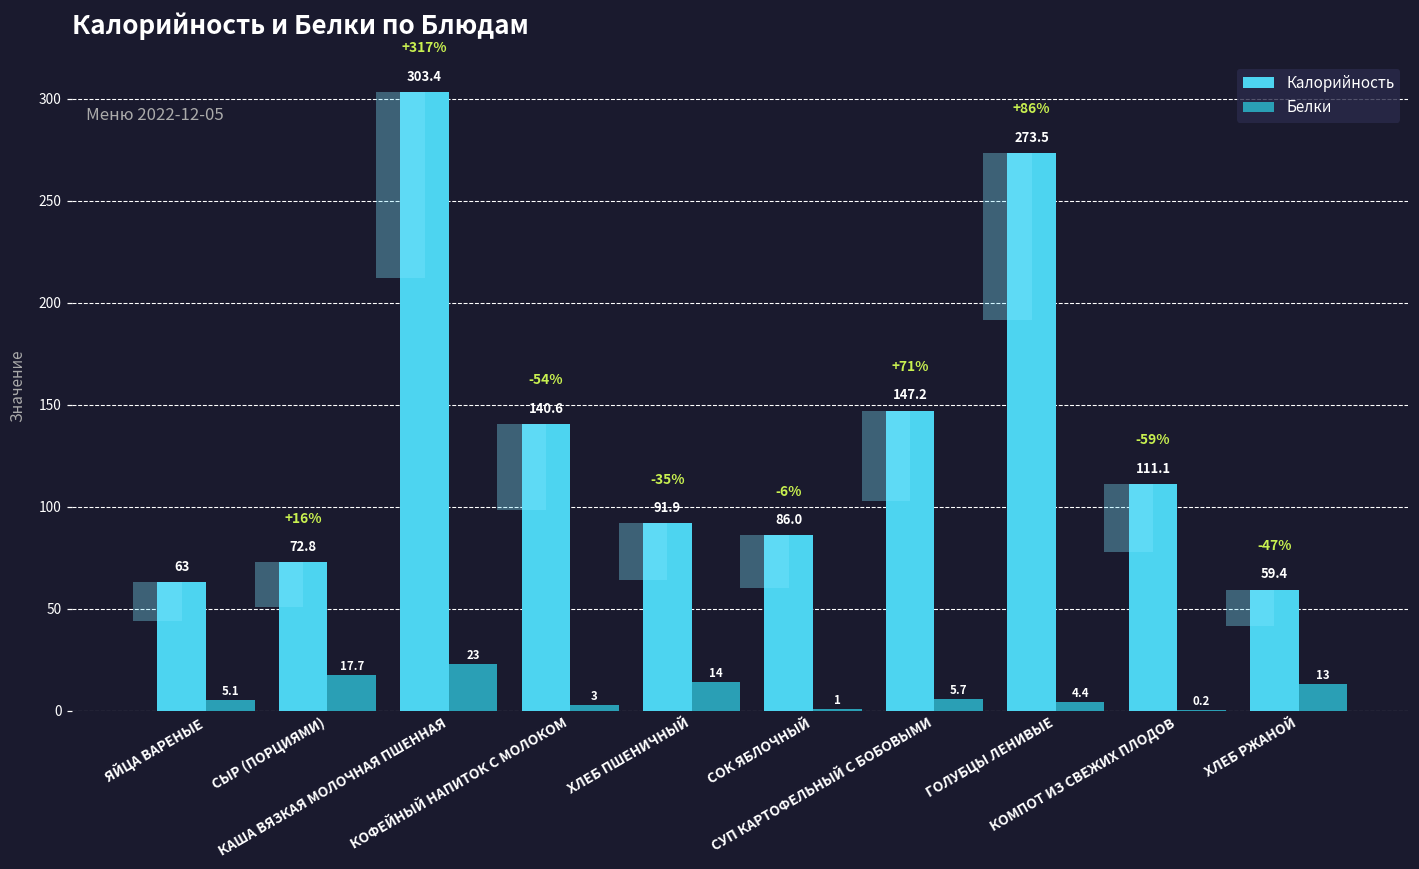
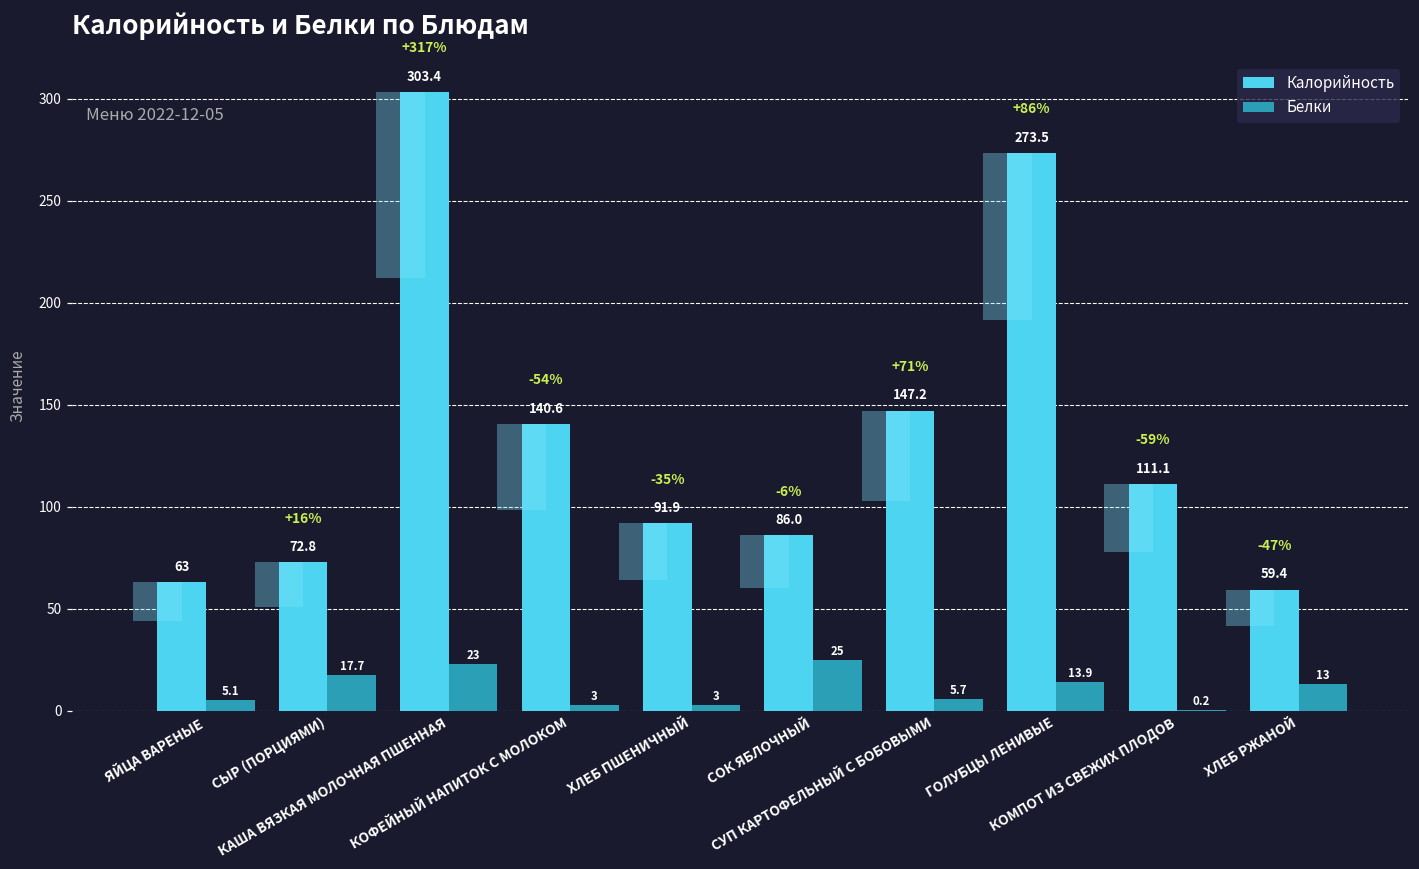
Белки, ХЛЕБ ПШЕНИЧНЫЙ: 14 -> 3
Белки, СОК ЯБЛОЧНЫЙ: 1 -> 25
Белки, ГОЛУБЦЫ ЛЕНИВЫЕ: 4.4 -> 13.9
